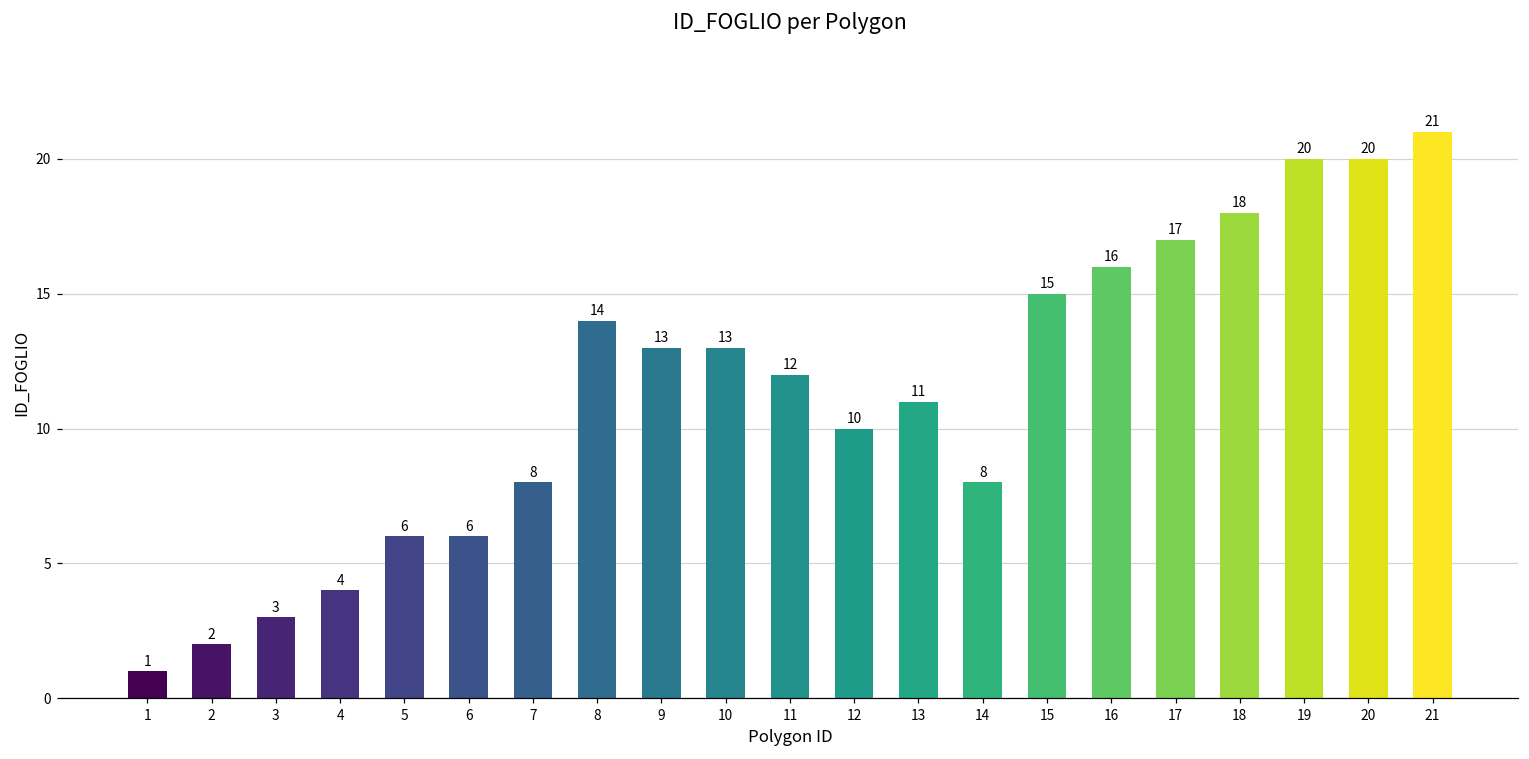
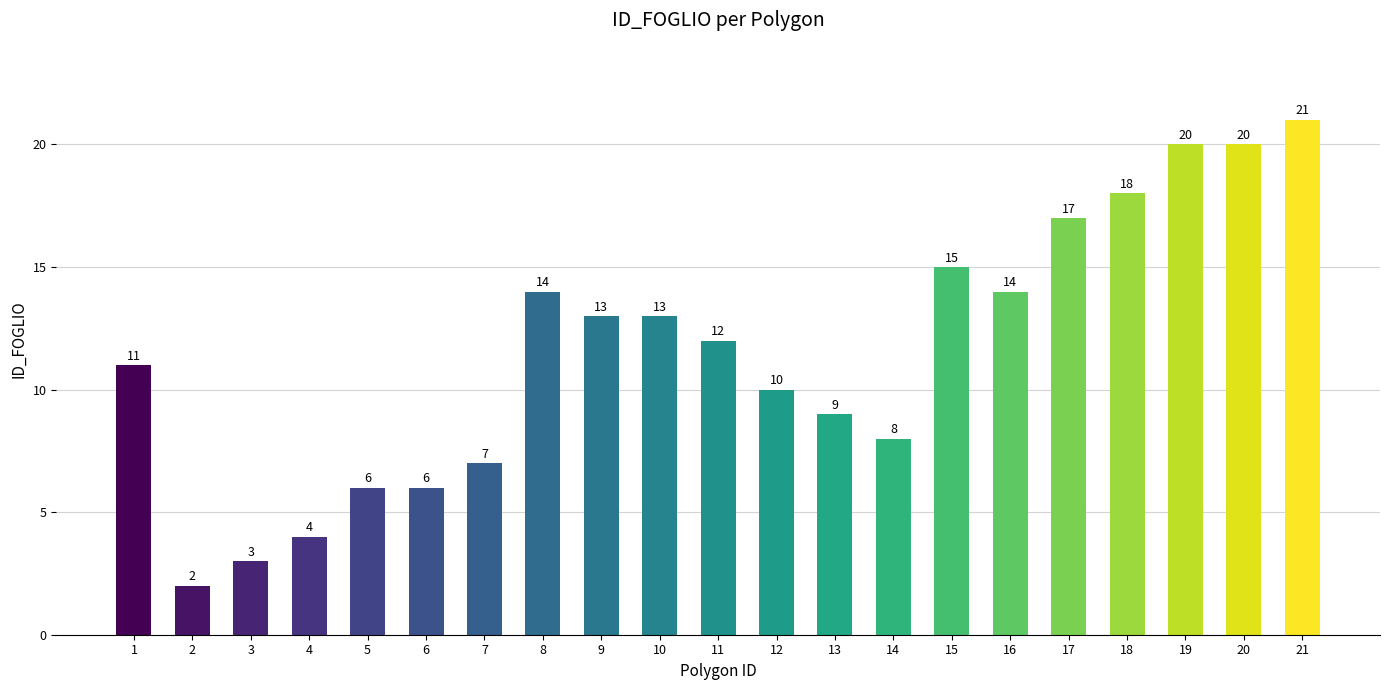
1: 1 -> 11
7: 8 -> 7
13: 11 -> 9
16: 16 -> 14
